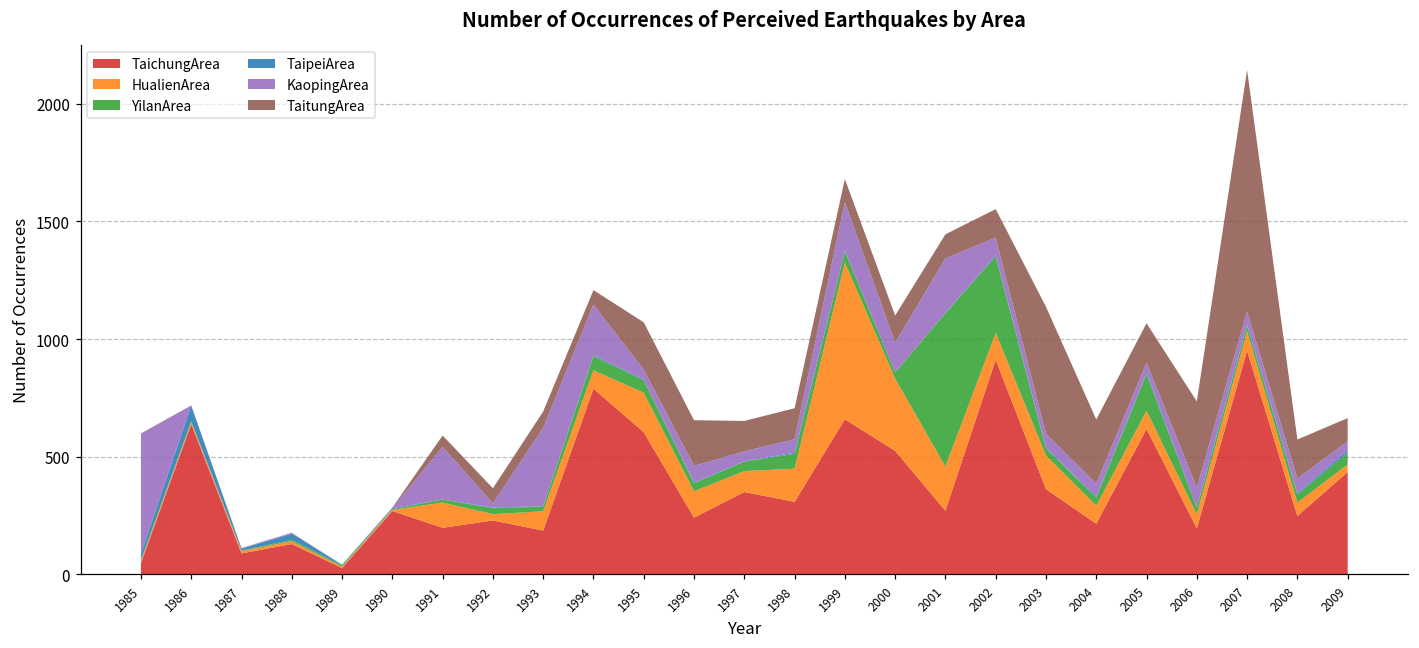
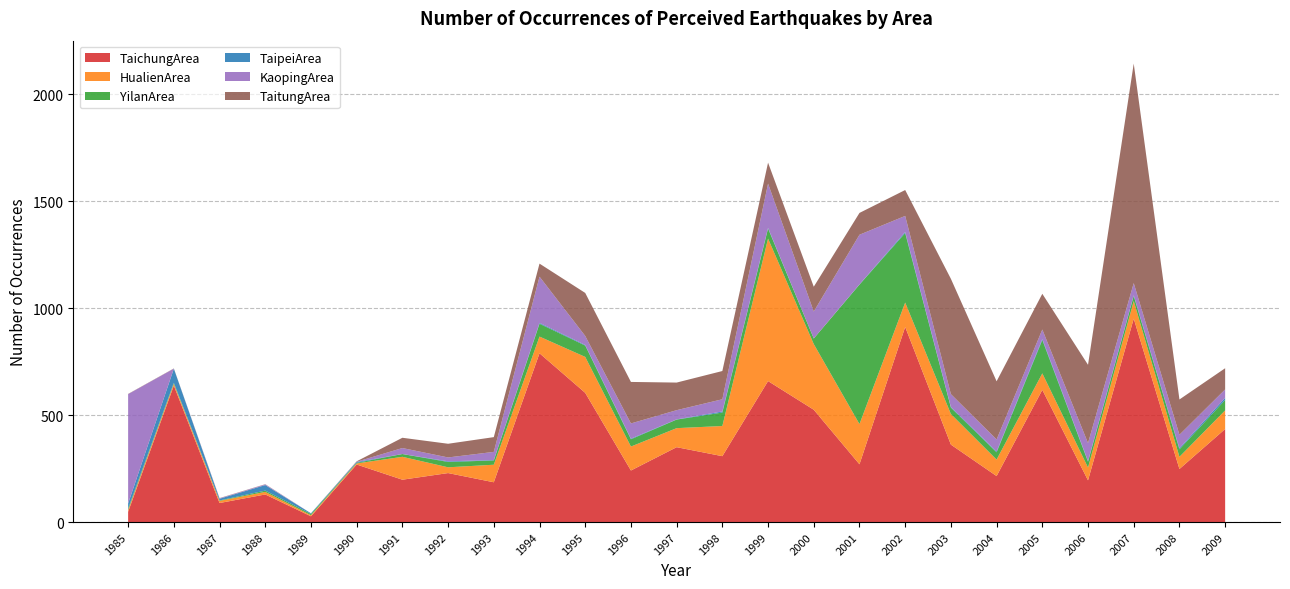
KaopingArea, 1991: 220 -> 30
KaopingArea, 1993: 330 -> 40
HualienArea, 2009: 30 -> 90
